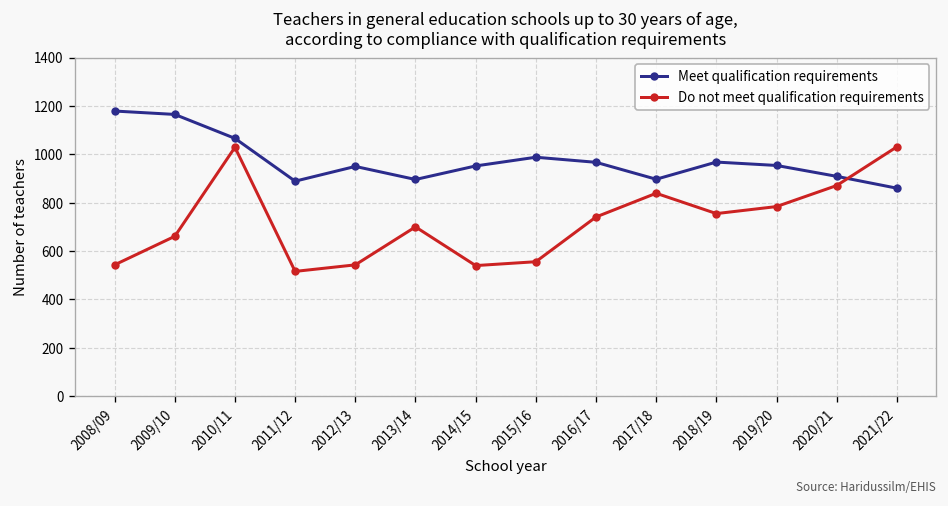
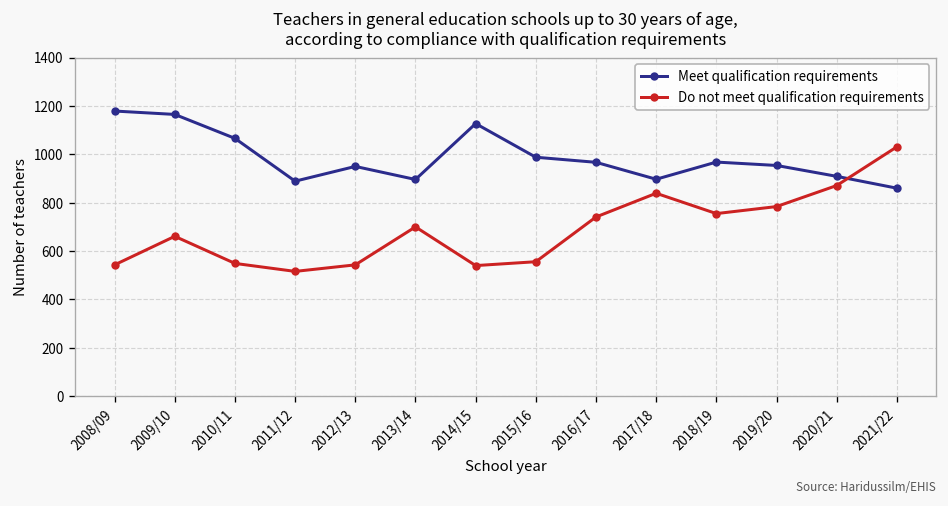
Do not meet qualification requirements, 2010/11: 1030 -> 550
Meet qualification requirements, 2014/15: 950 -> 1130
